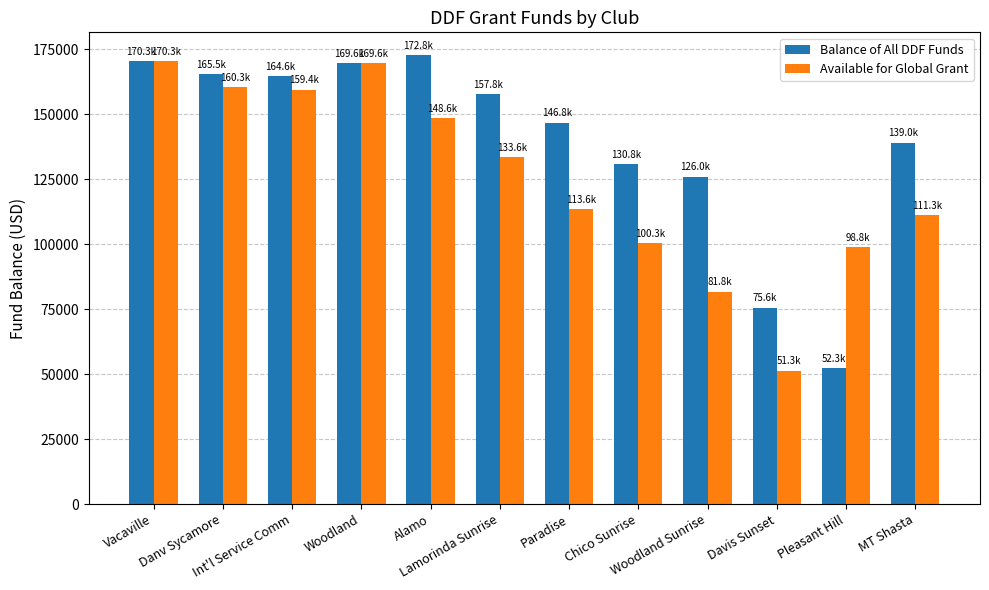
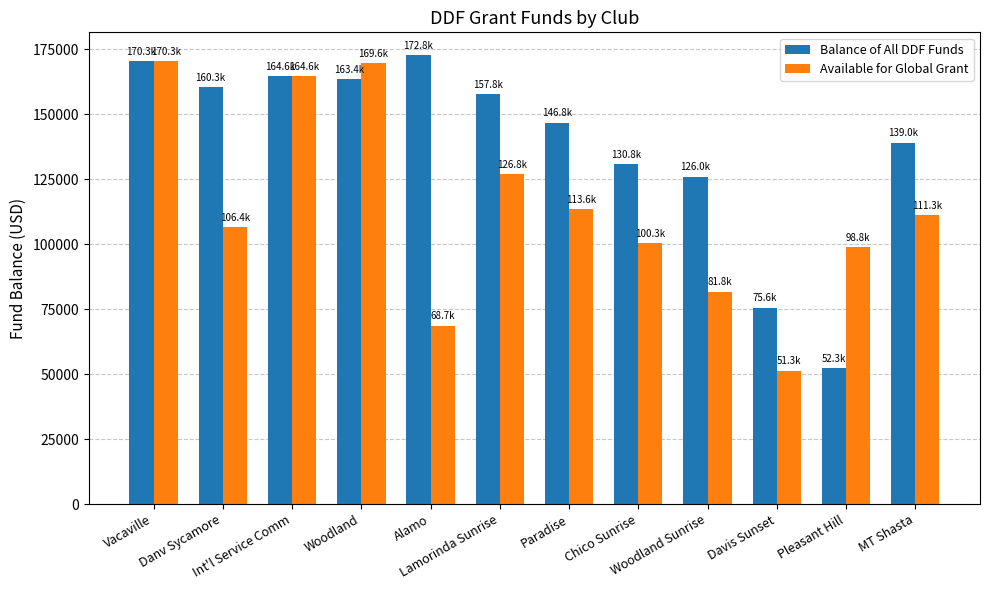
Balance of All DDF Funds, Danv Sycamore: 165.5k -> 160.3k
Available for Global Grant, Danv Sycamore: 160.3k -> 106.4k
Available for Global Grant, Int'l Service Comm: 159.4k -> 164.6k
Balance of All DDF Funds, Woodland: 169.6k -> 163.4k
Available for Global Grant, Alamo: 148.6k -> 68.7k
Available for Global Grant, Lamorinda Sunrise: 133.6k -> 126.8k
